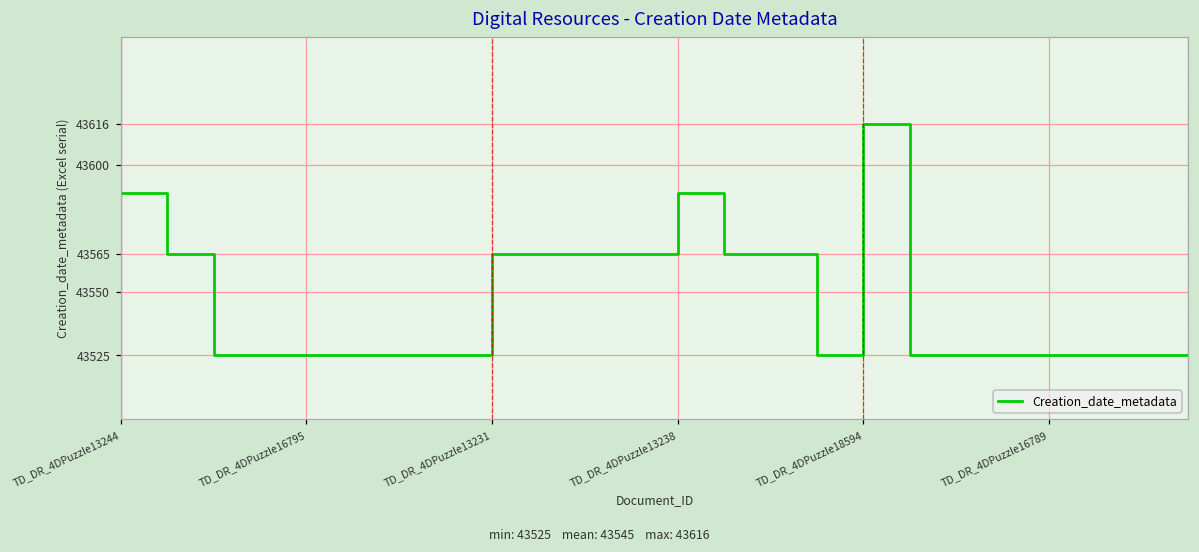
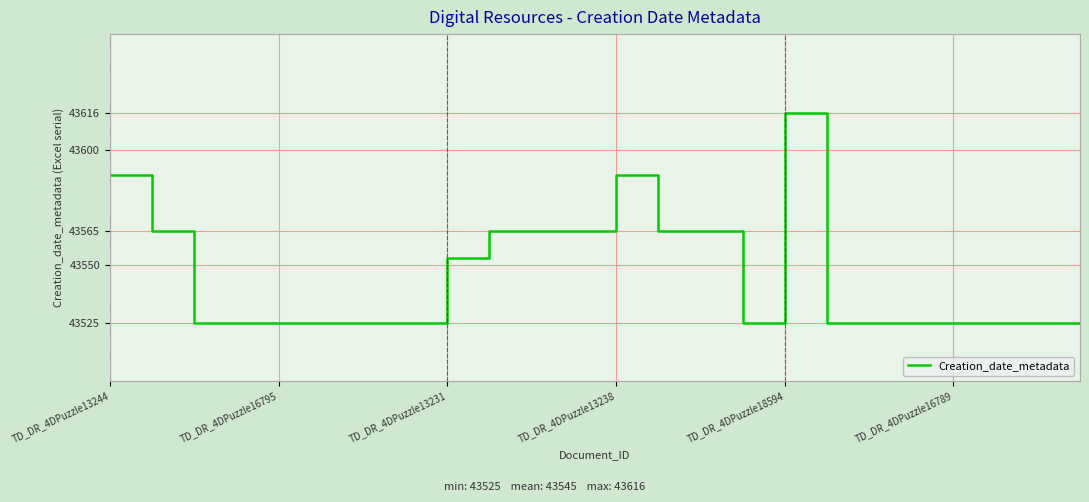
TD_DR_4DPuzzle13231: 43565 -> 43553
